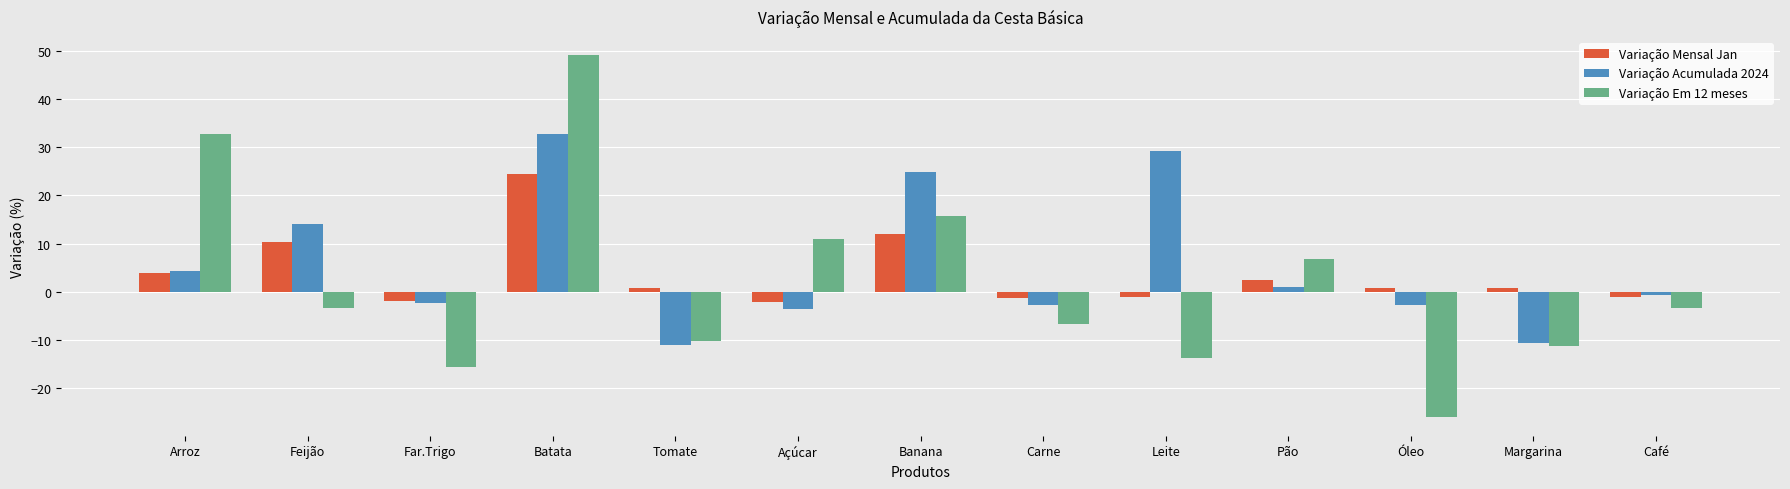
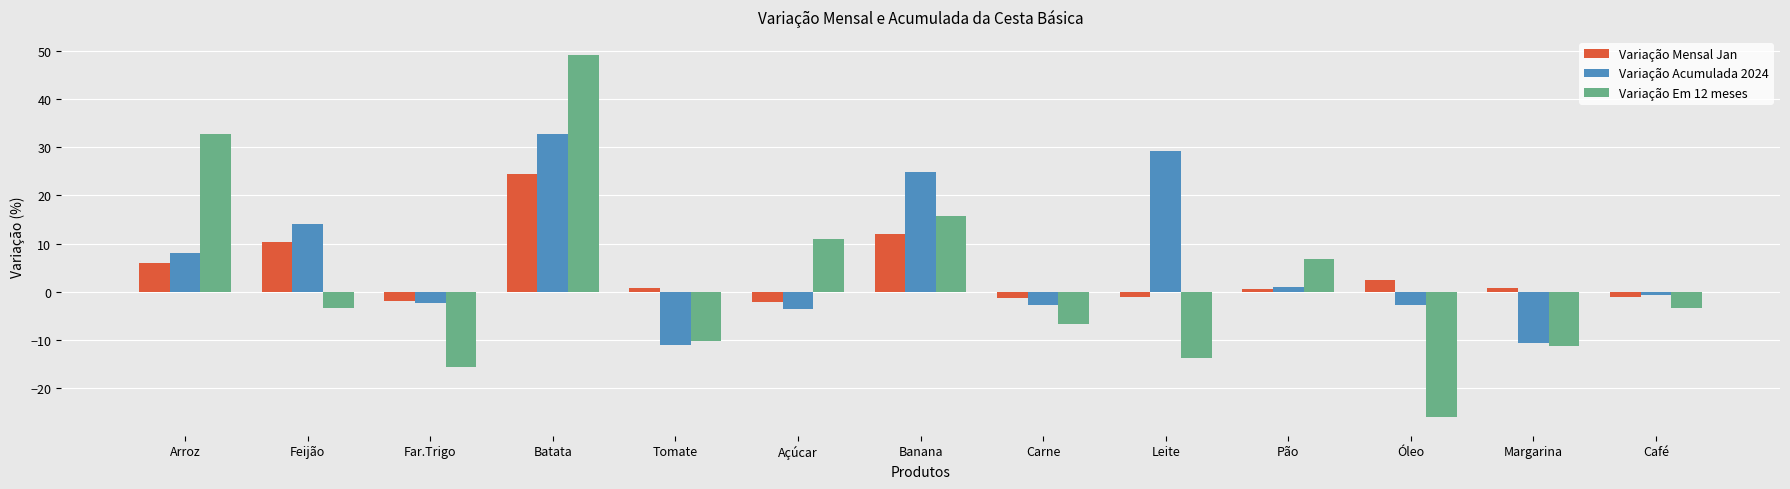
Variação Mensal Jan, Arroz: 4 -> 6
Variação Acumulada 2024, Arroz: 4 -> 8
Variação Mensal Jan, Pão: 2 -> 1
Variação Mensal Jan, Óleo: 1 -> 3
